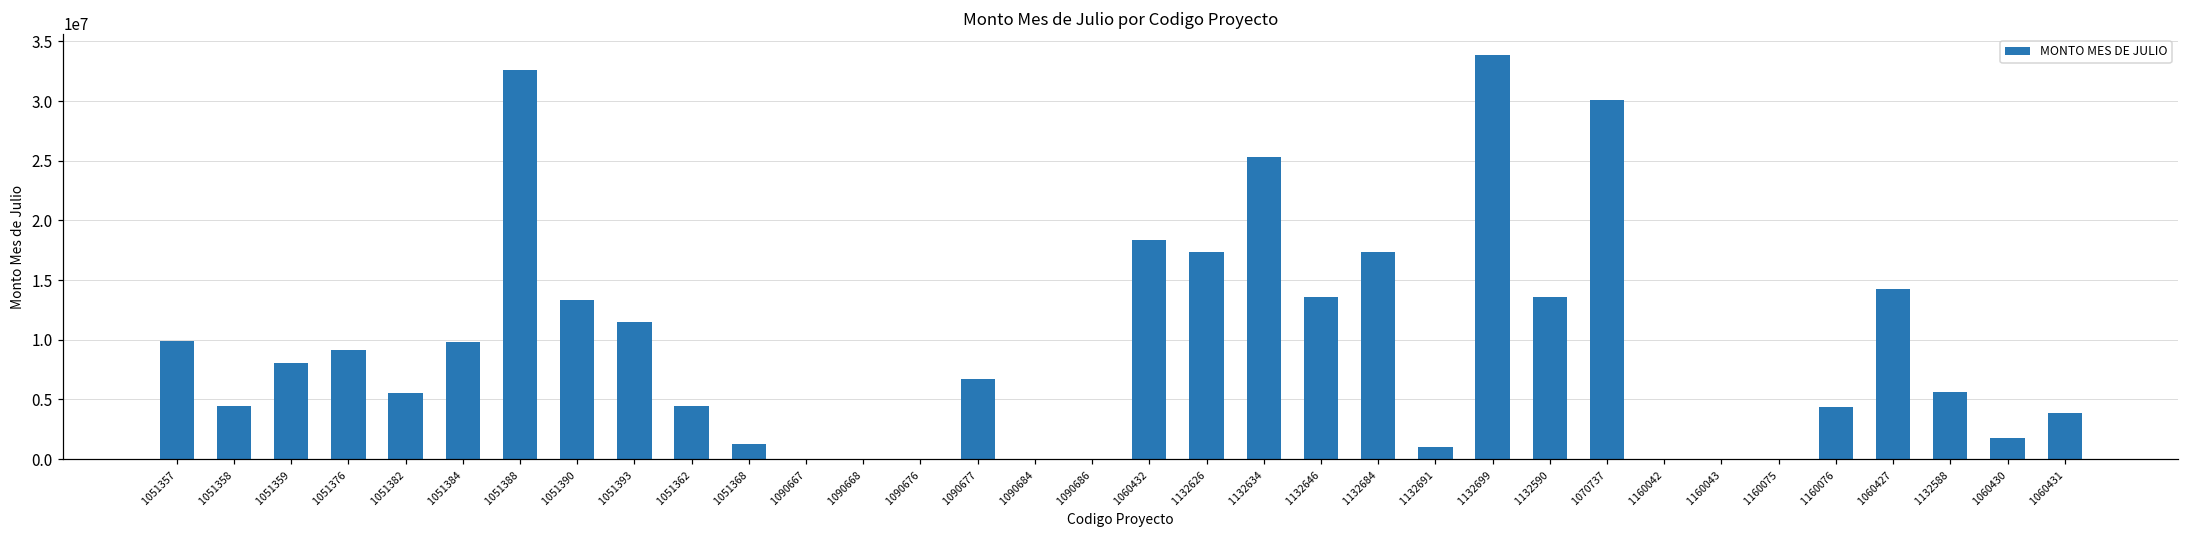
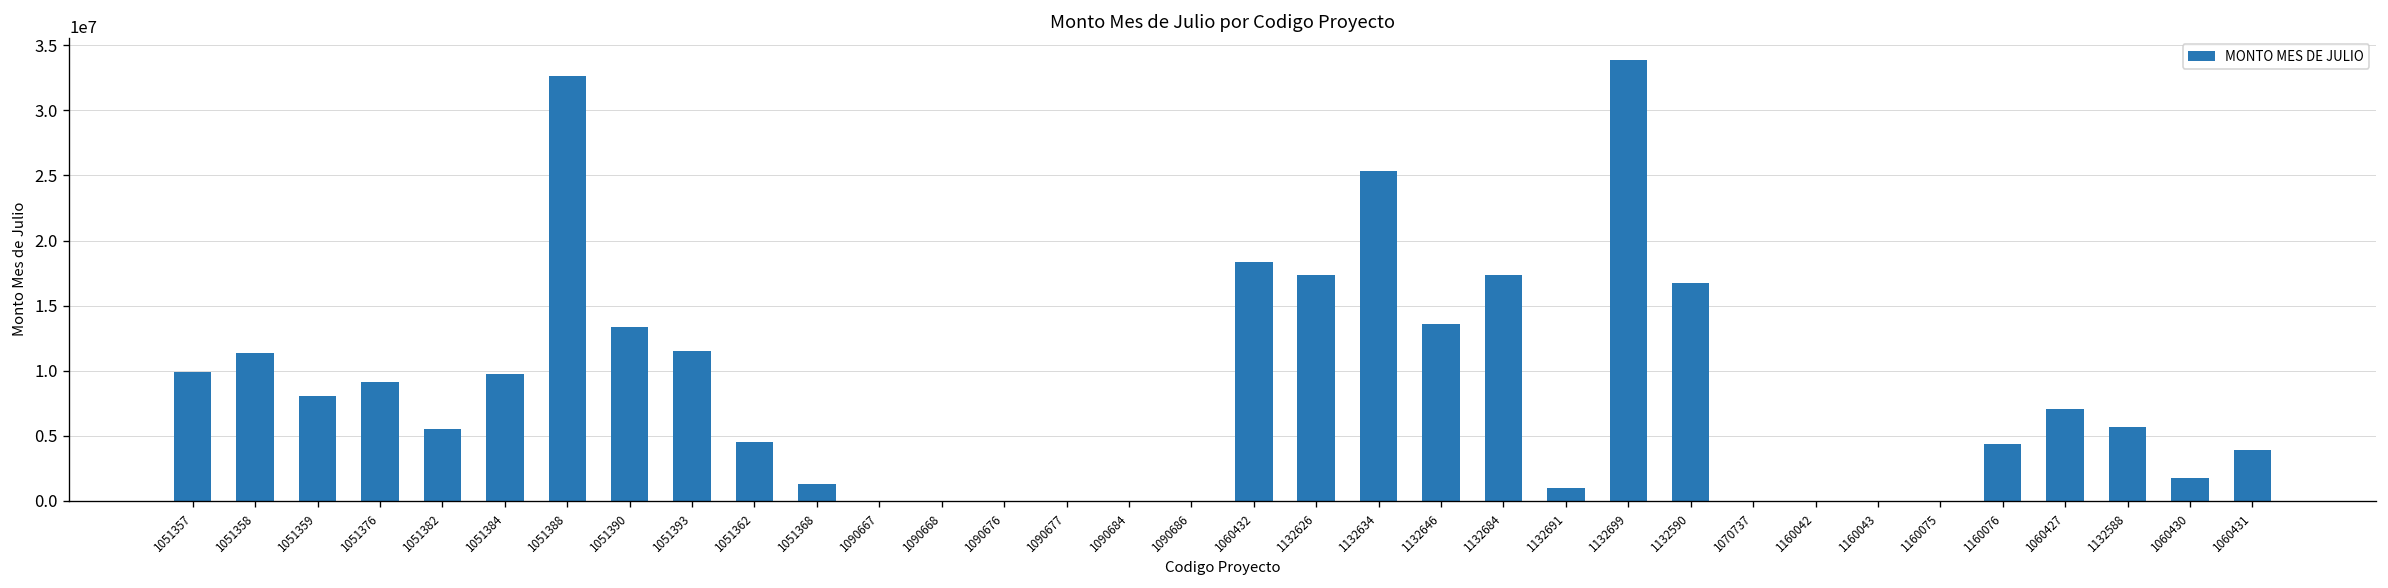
1051358: 4400000 -> 11400000
1090677: 6700000 -> 0
1132590: 13600000 -> 16700000
1070737: 30100000 -> 0
1060427: 14300000 -> 7100000
